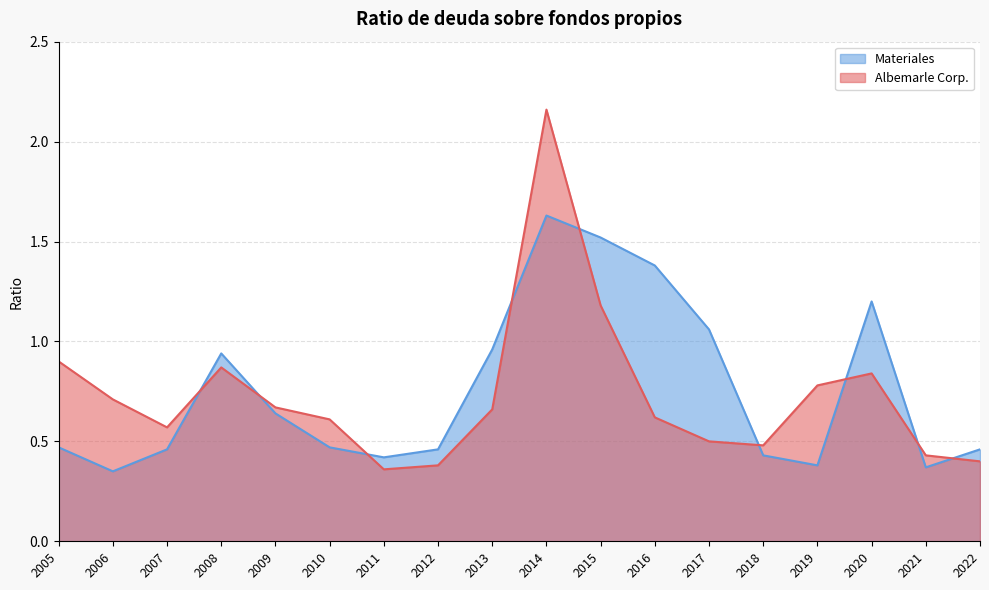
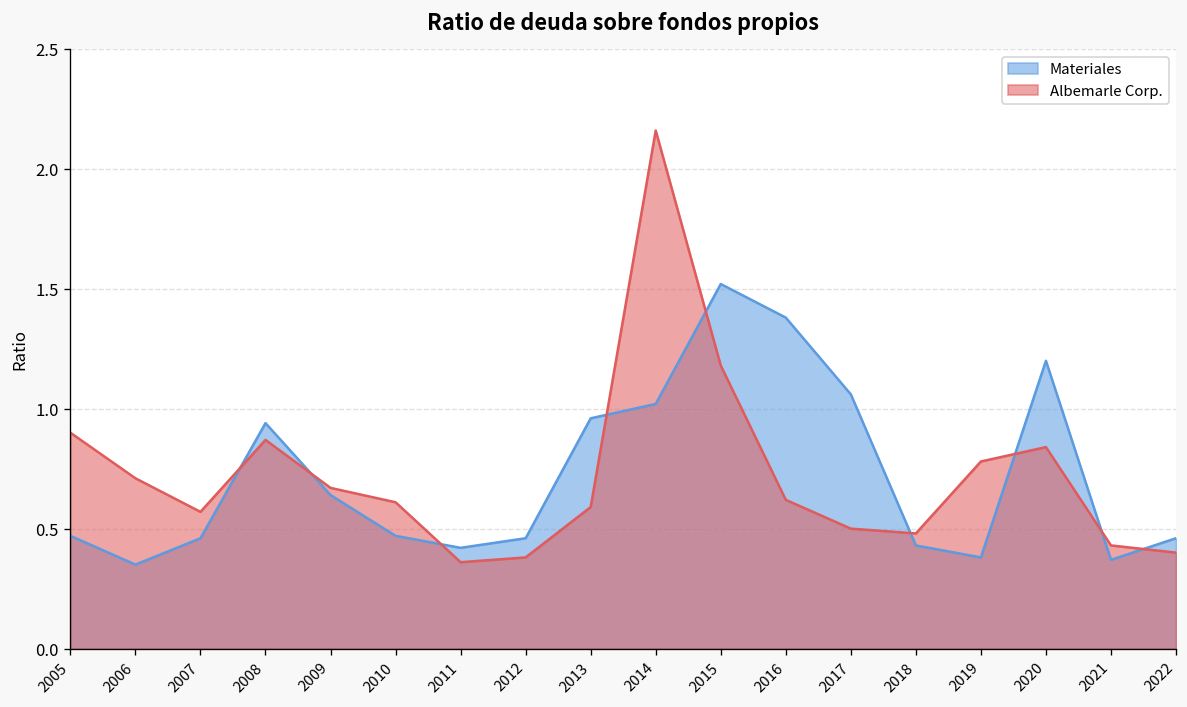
Albemarle Corp., 2013: 0.66 -> 0.59
Materiales, 2014: 1.63 -> 1.02
